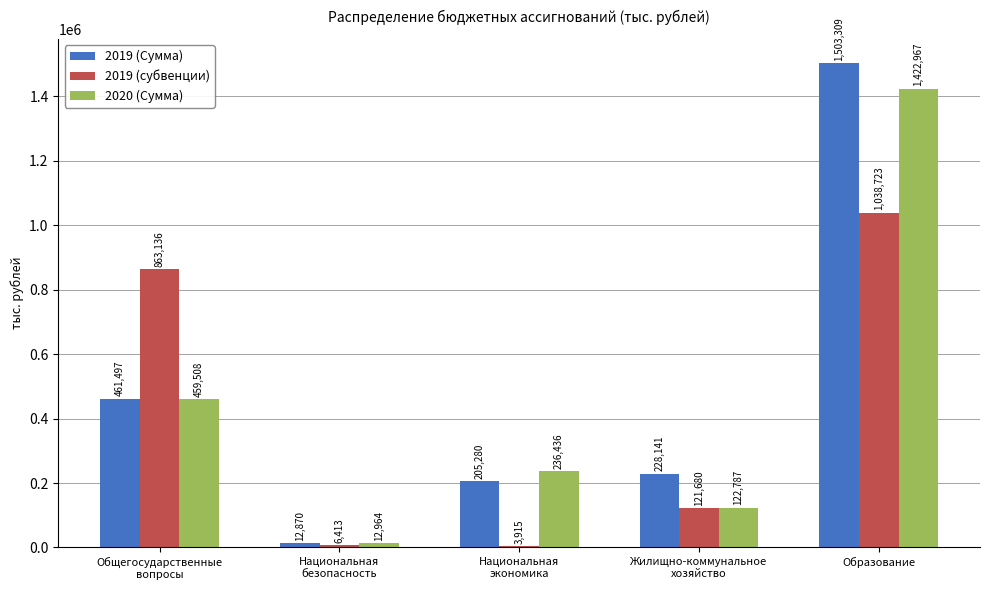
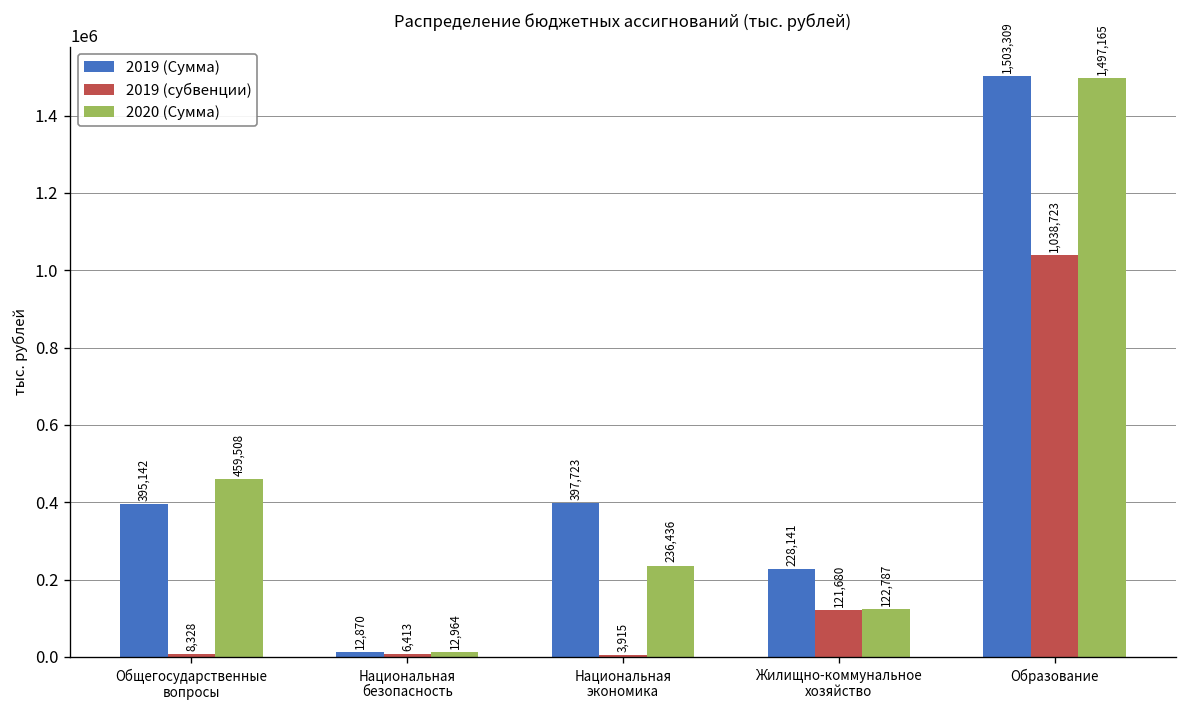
2019 (Сумма), Общегосударственные вопросы: 461,497 -> 395,142
2019 (субвенции), Общегосударственные вопросы: 863,136 -> 8,328
2019 (Сумма), Национальная экономика: 205,280 -> 397,723
2020 (Сумма), Образование: 1,422,967 -> 1,497,165
